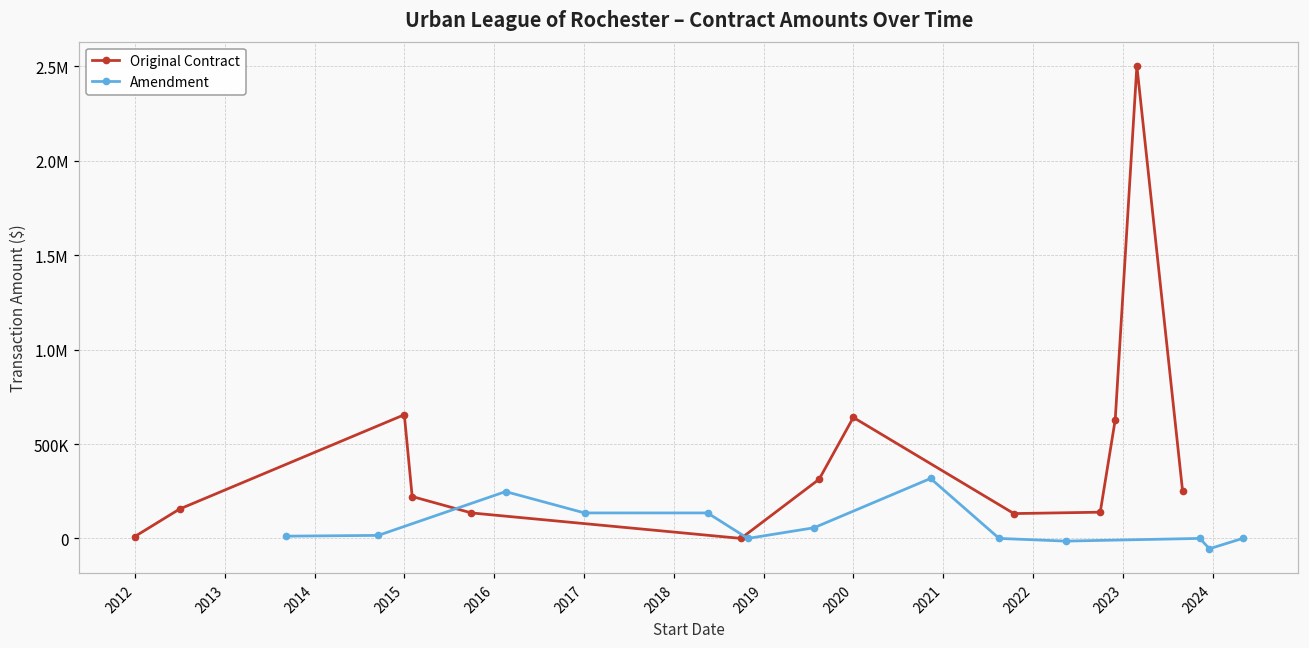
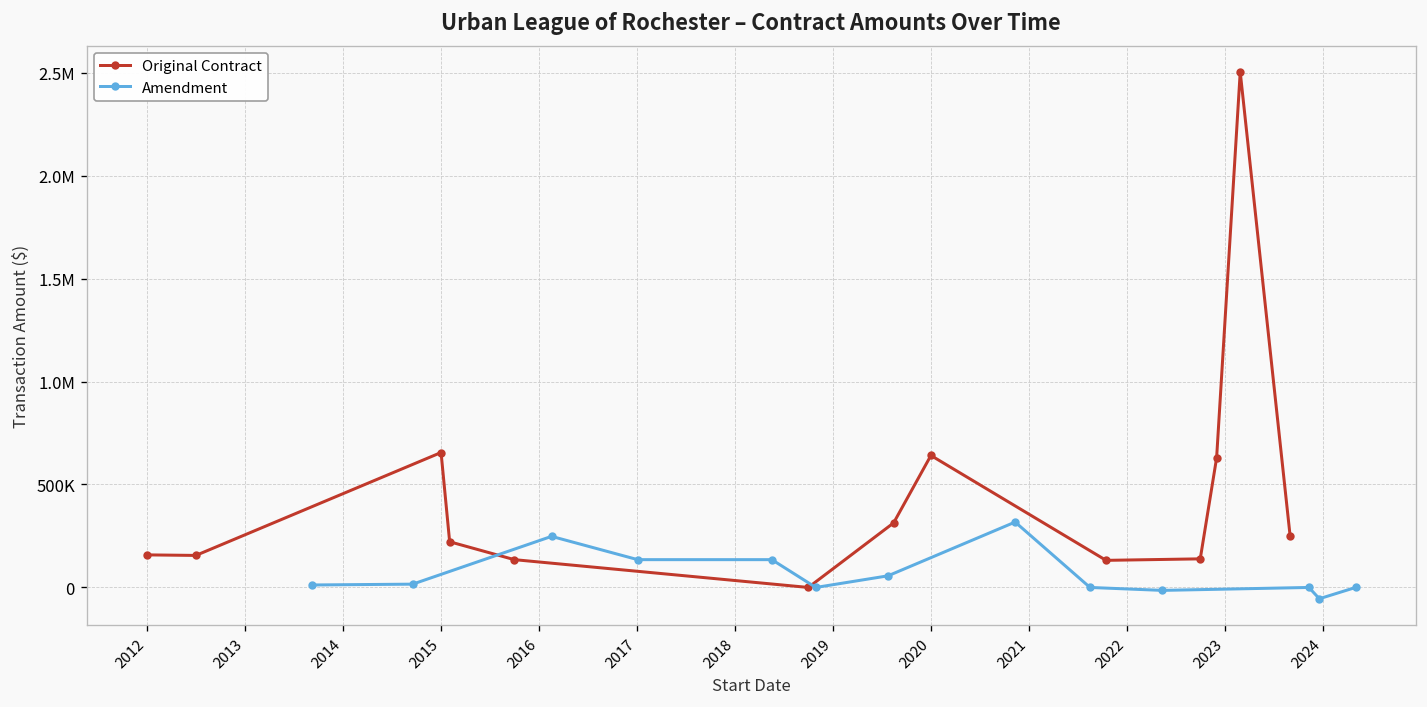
Original Contract, 2012: 10000 -> 160000
